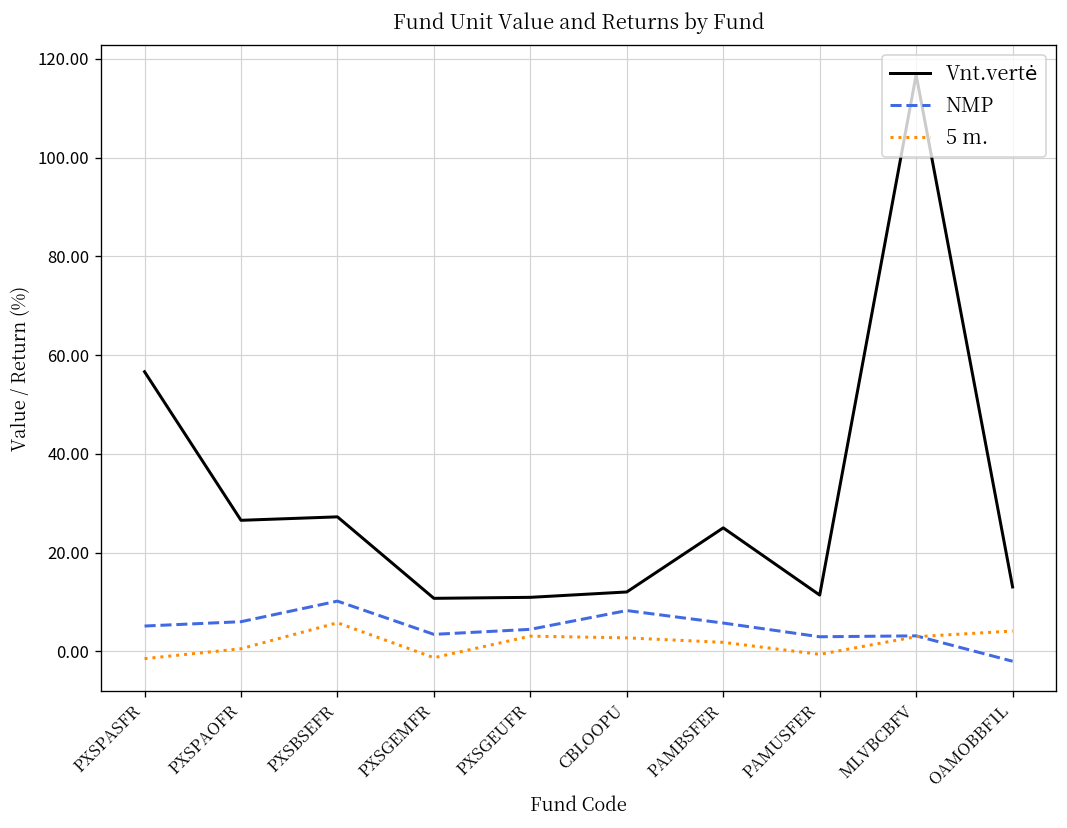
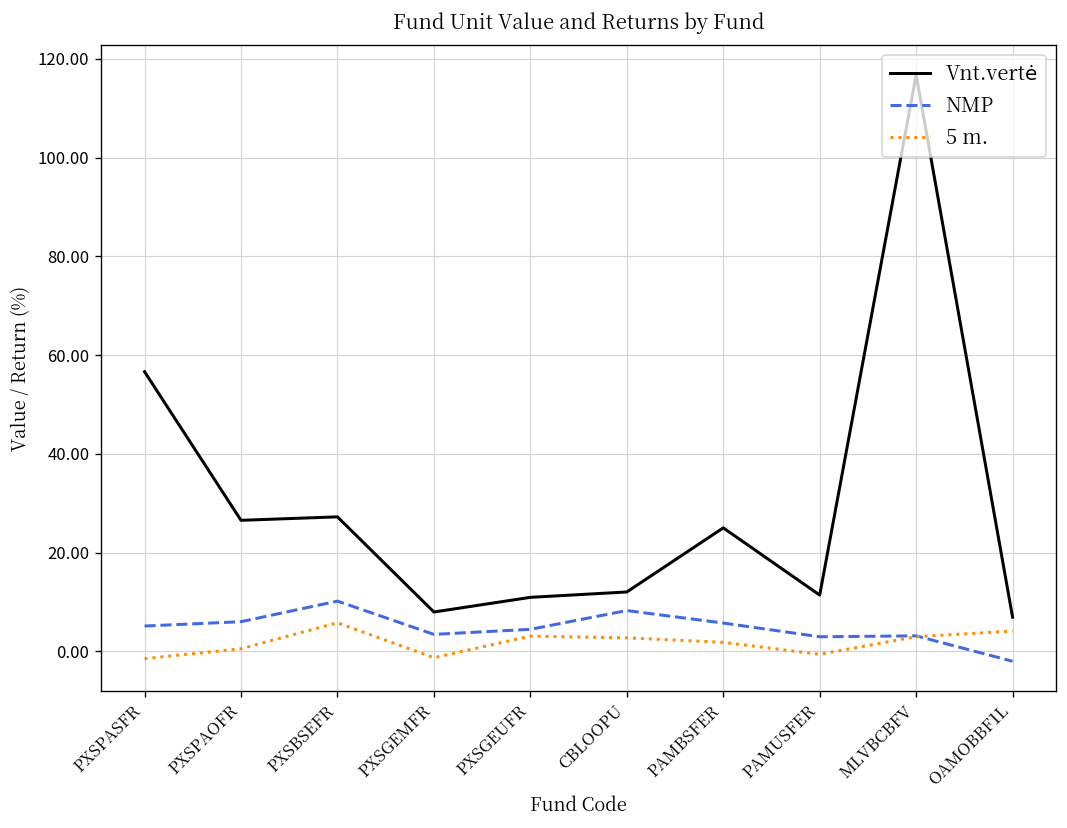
Vnt.vertė, PXSGEMFR: 11 -> 8
Vnt.vertė, OAMOBBF1L: 13 -> 7
